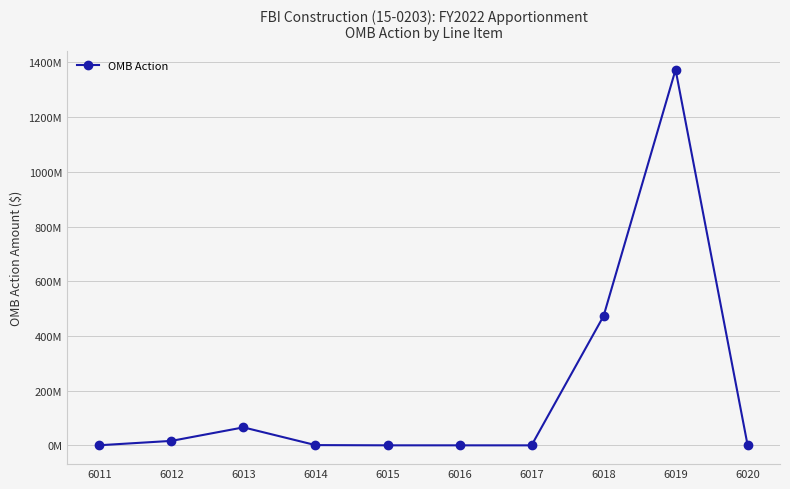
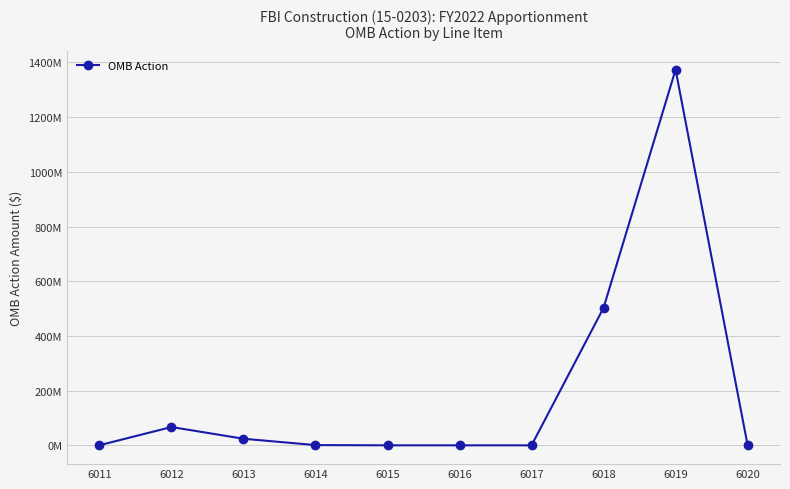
6012: 20000000 -> 70000000
6013: 70000000 -> 20000000
6018: 470000000 -> 500000000
